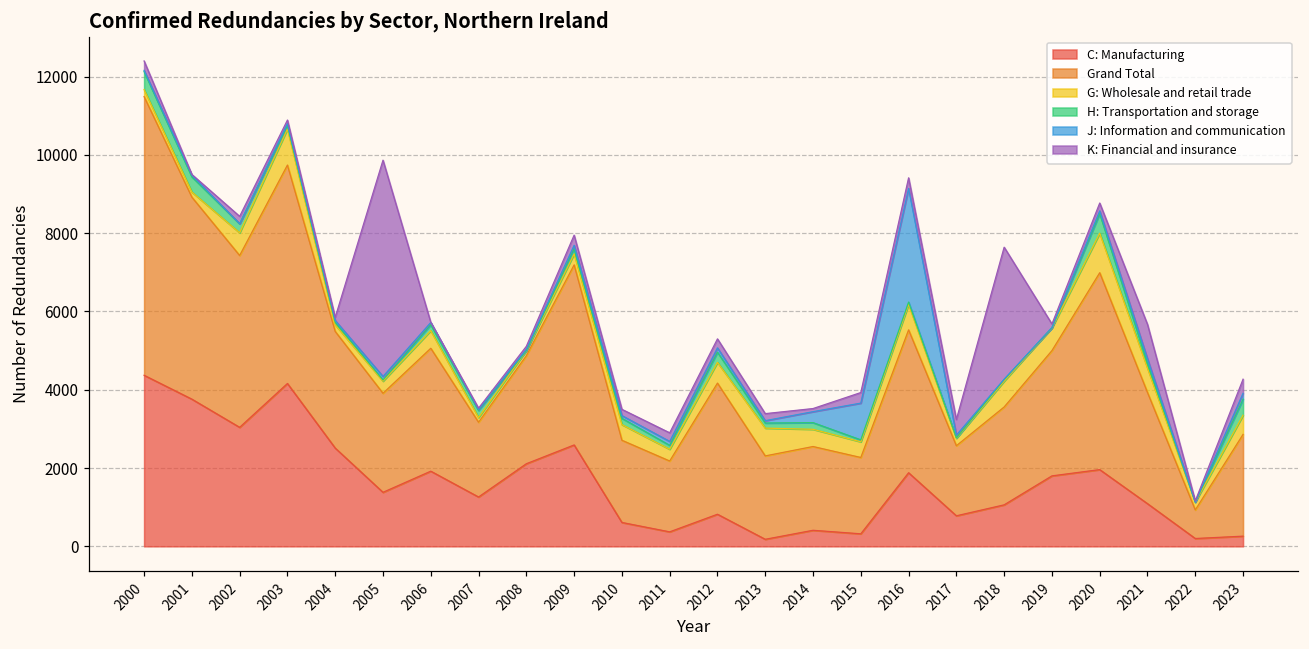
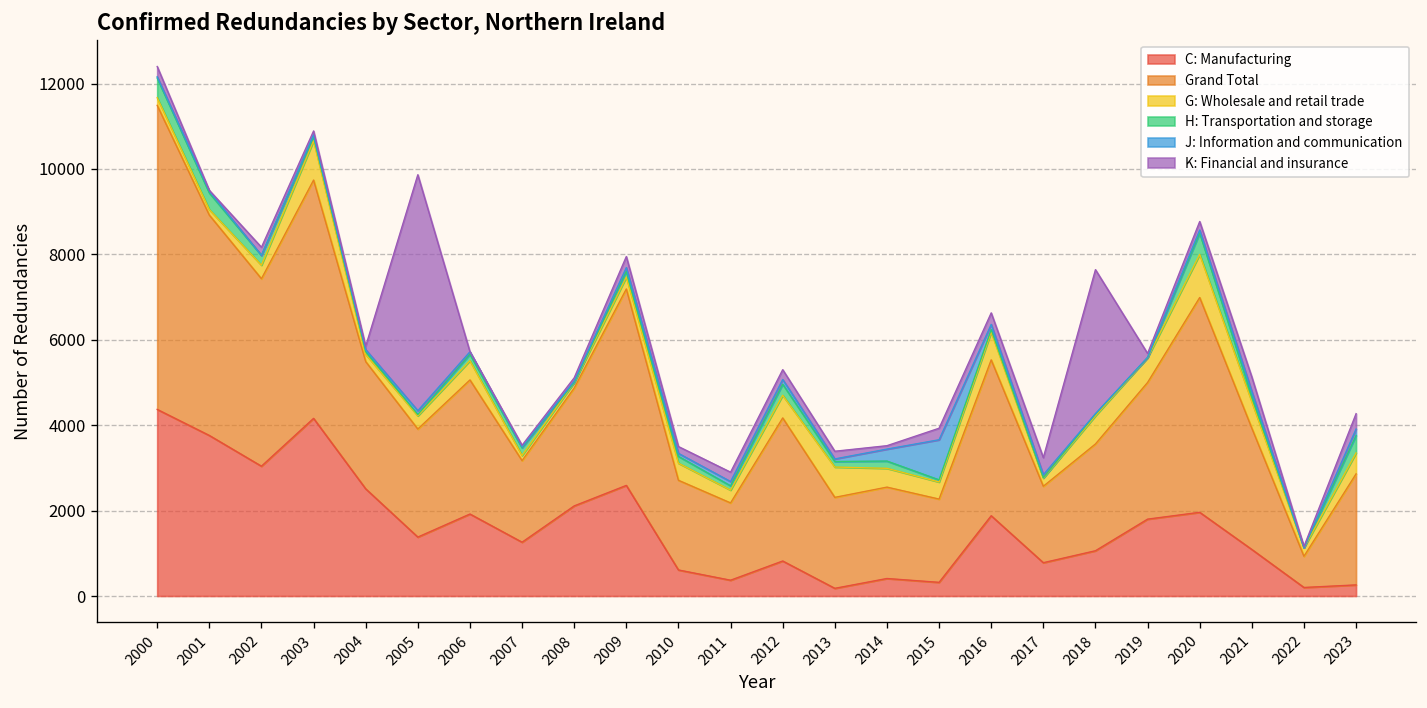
G: Wholesale and retail trade, 2002: 600 -> 300
J: Information and communication, 2016: 2900 -> 100
K: Financial and insurance, 2021: 900 -> 300
